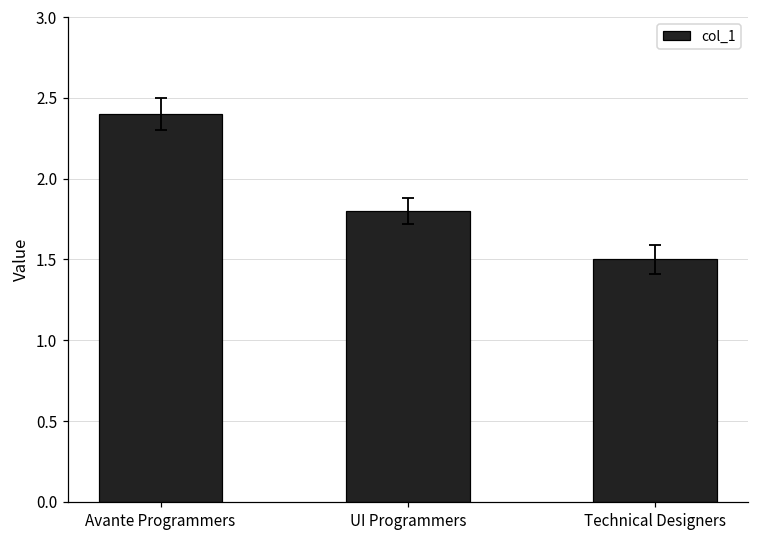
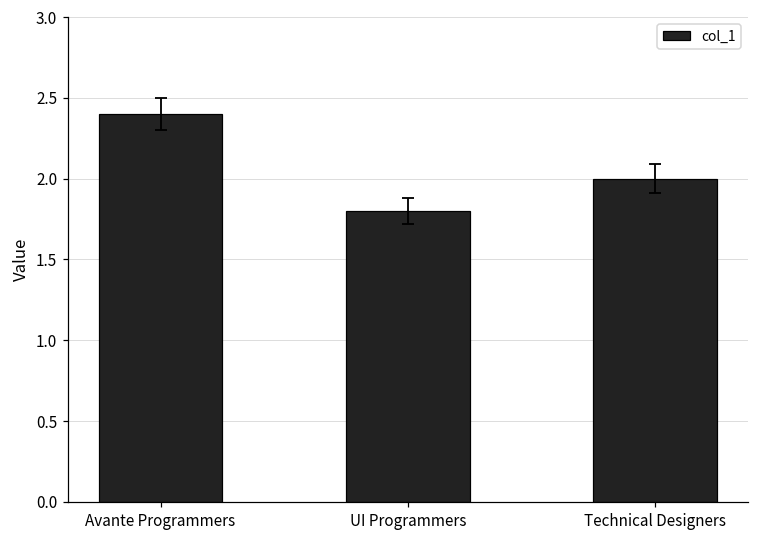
col_1, Technical Designers: 1.5 -> 2.0
